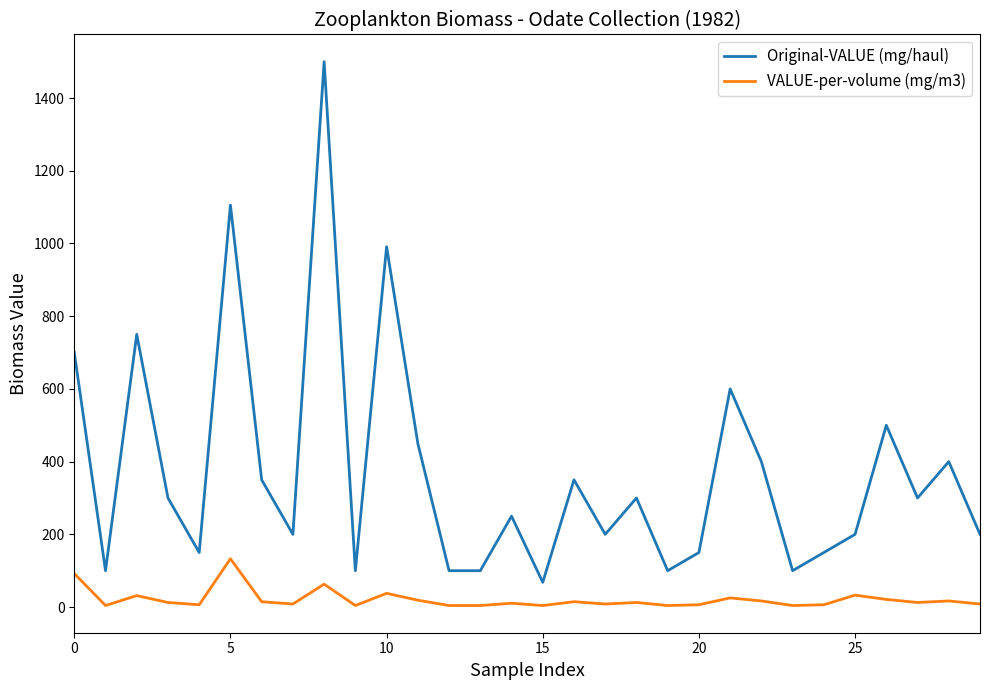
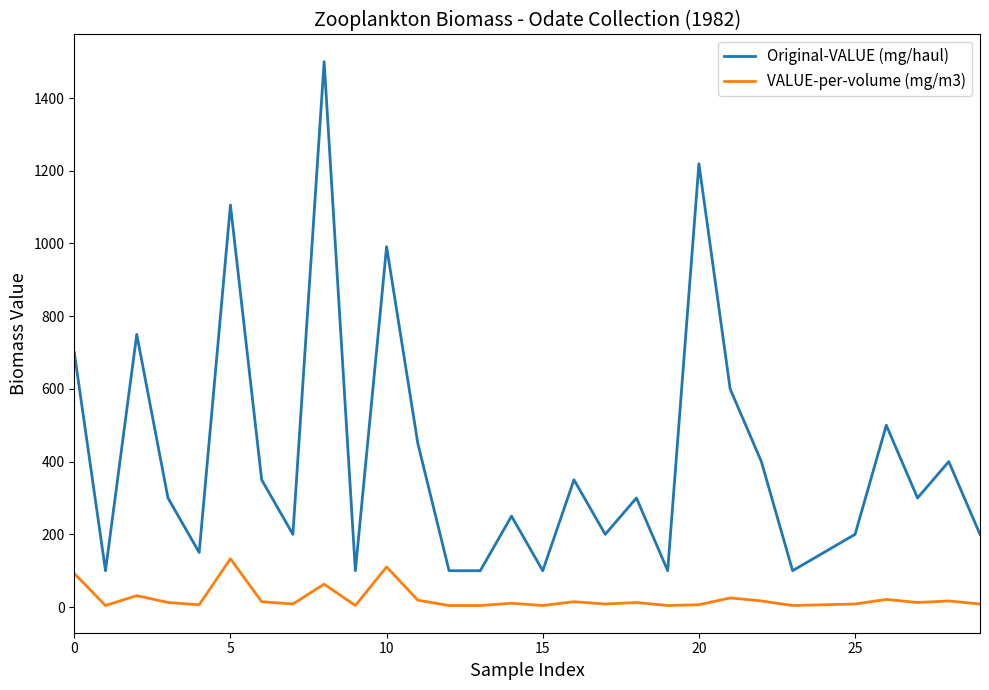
VALUE-per-volume (mg/m3), 10: 40 -> 110
Original-VALUE (mg/haul), 15: 70 -> 100
Original-VALUE (mg/haul), 20: 150 -> 1220
VALUE-per-volume (mg/m3), 25: 30 -> 10
